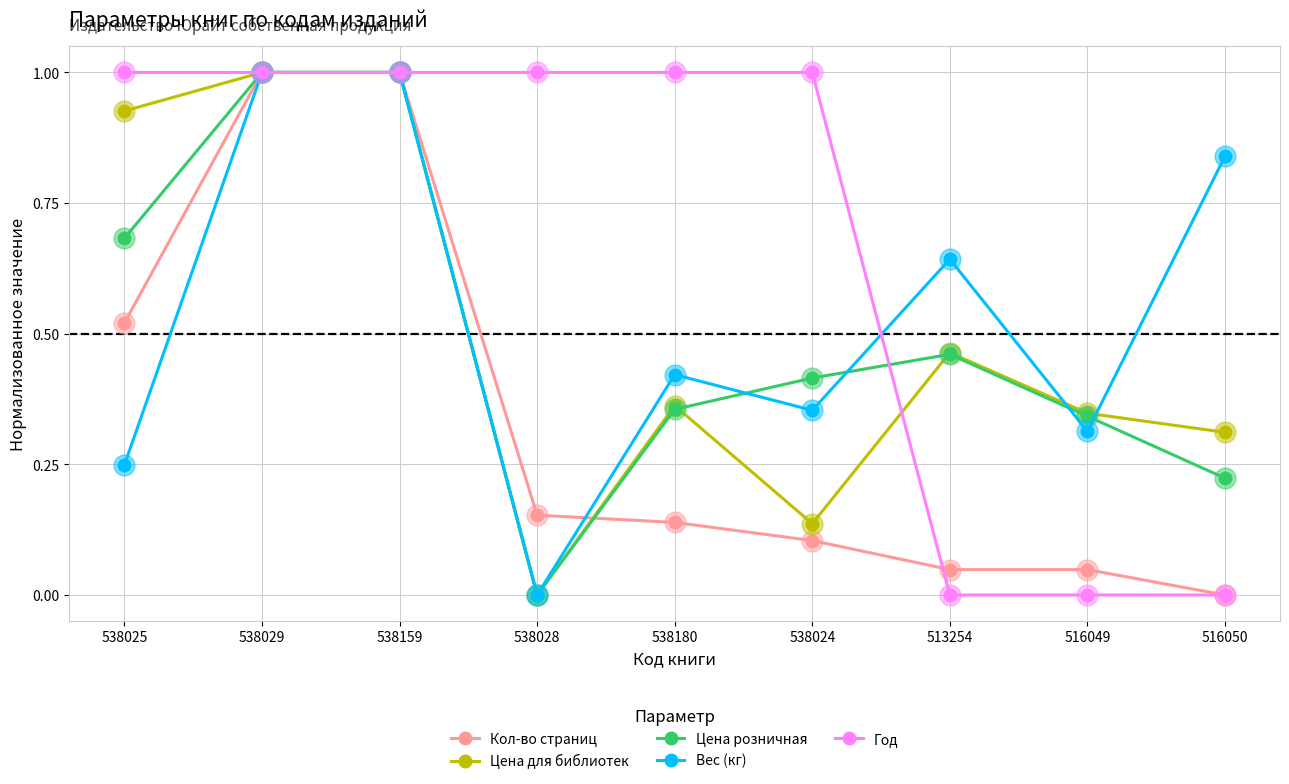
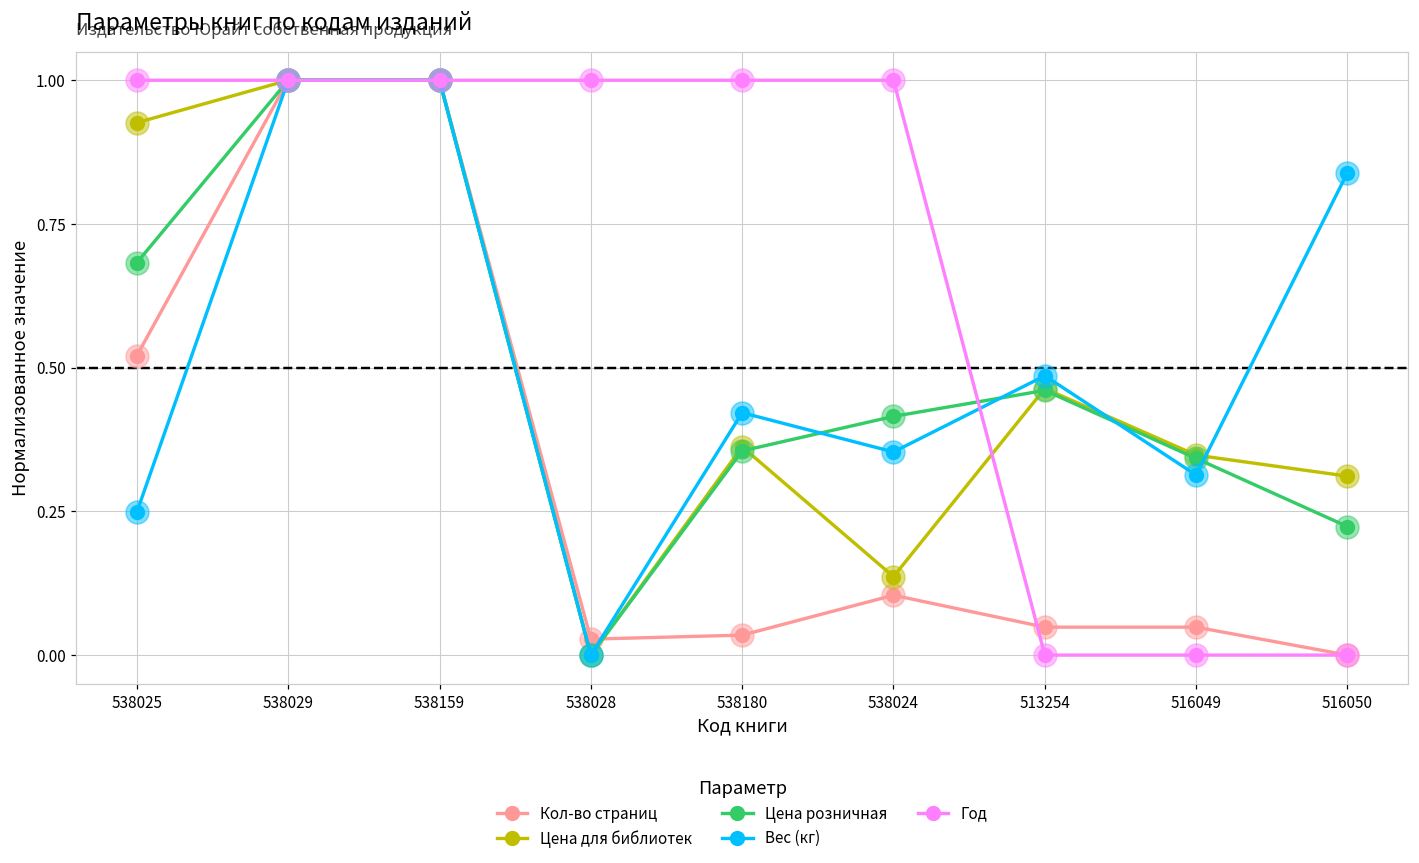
Кол-во страниц, 538028: 0.15 -> 0.03
Кол-во страниц, 538180: 0.14 -> 0.03
Вес (кг), 513254: 0.64 -> 0.49
